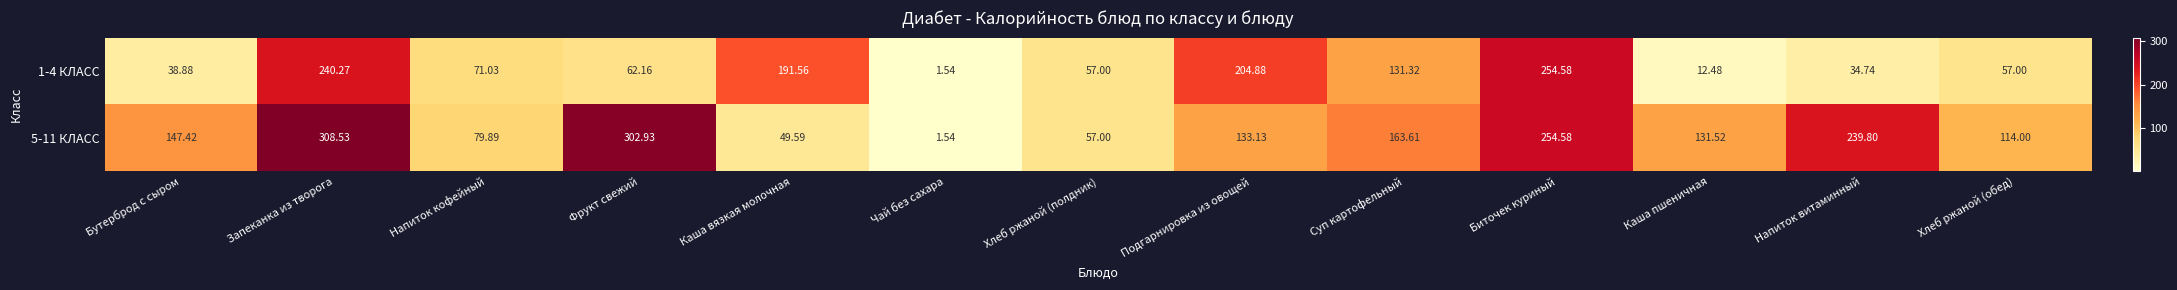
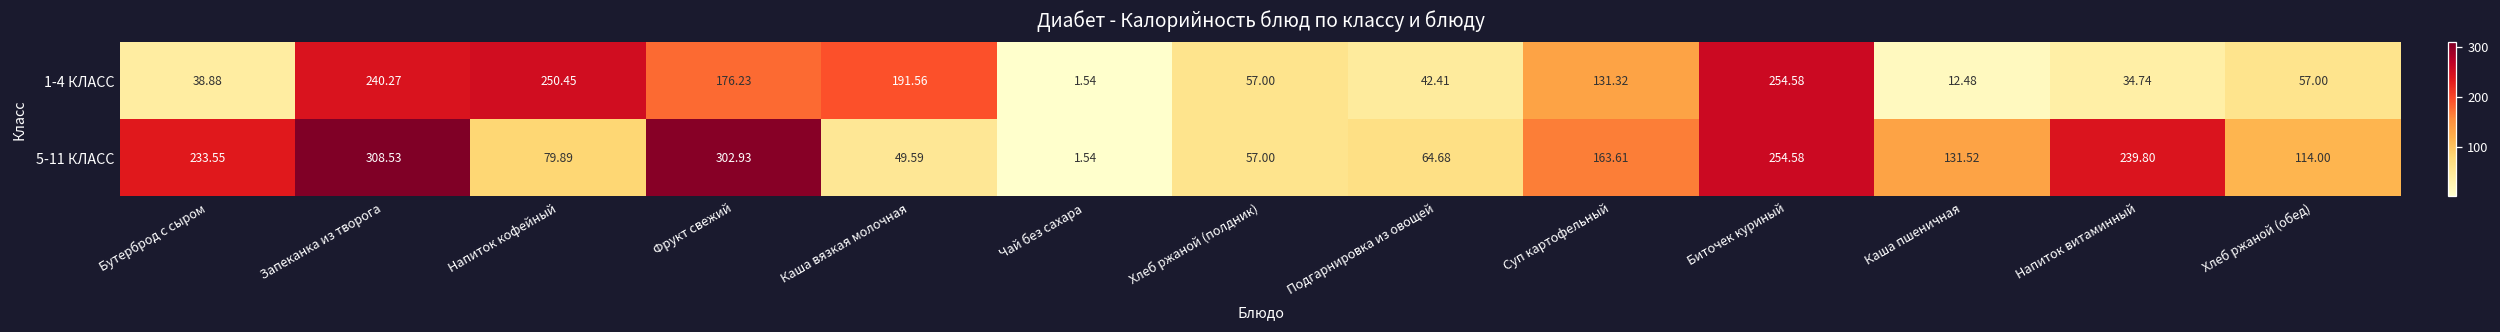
1-4 КЛАСС, Напиток кофейный: 71.03 -> 250.45
1-4 КЛАСС, Фрукт свежий: 62.16 -> 176.23
1-4 КЛАСС, Подгарнировка из овощей: 204.88 -> 42.41
5-11 КЛАСС, Бутерброд с сыром: 147.42 -> 233.55
5-11 КЛАСС, Подгарнировка из овощей: 133.13 -> 64.68
